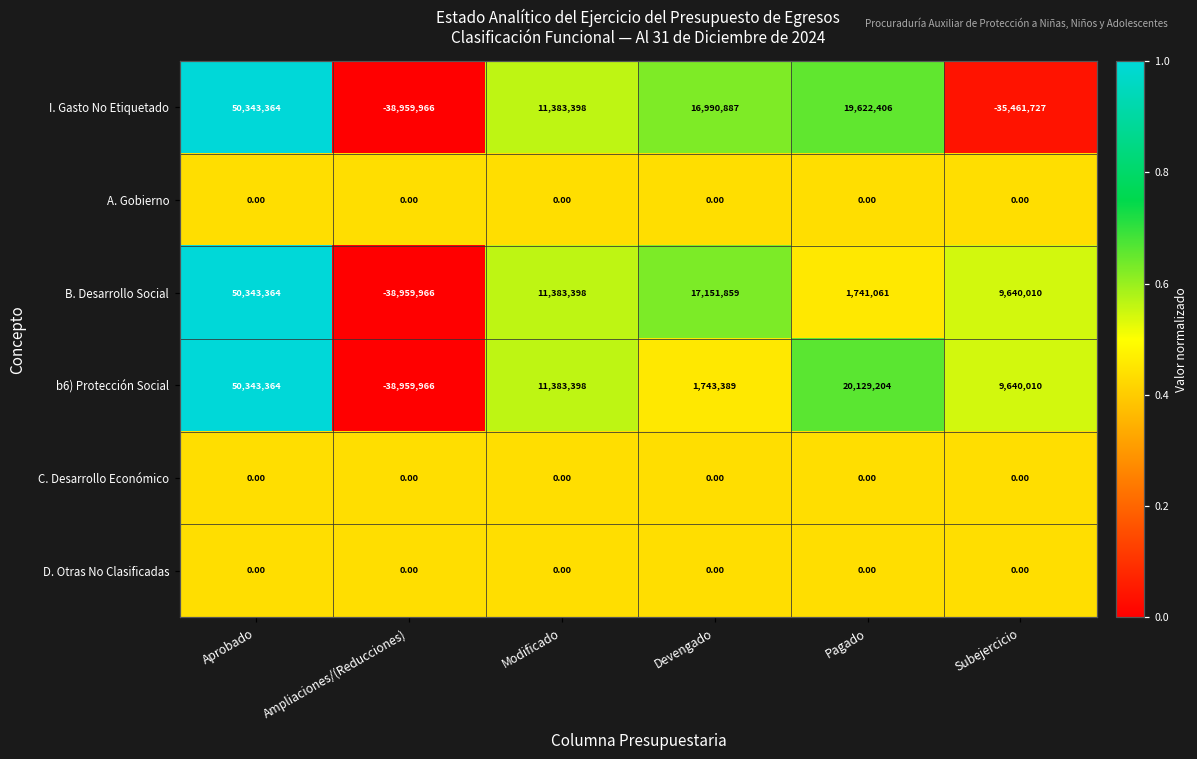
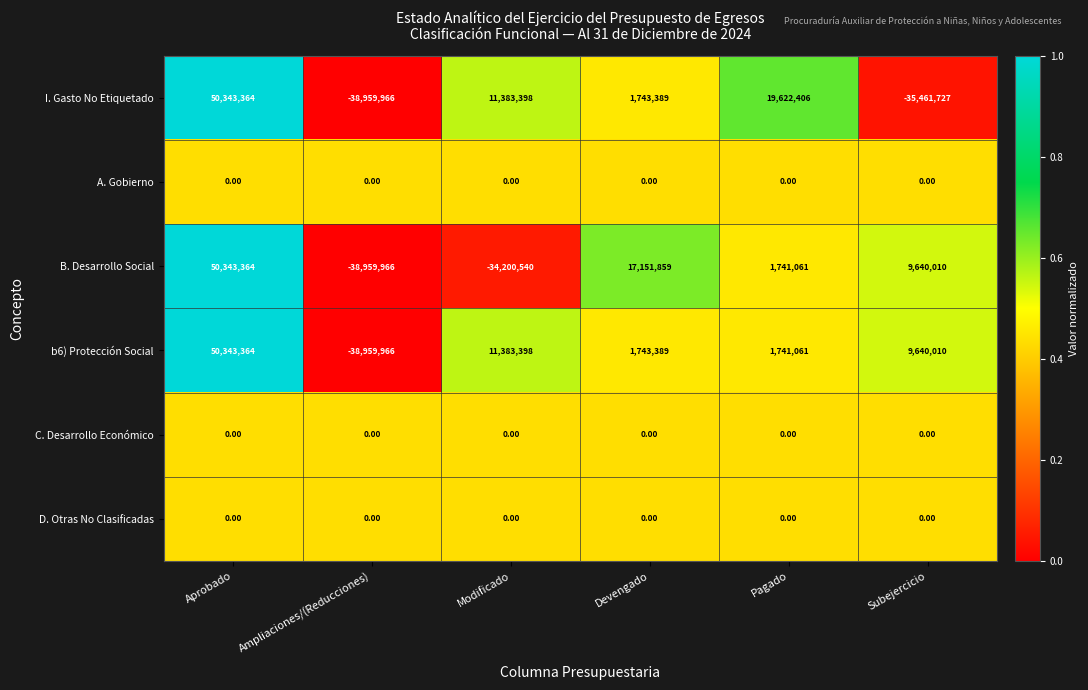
I. Gasto No Etiquetado, Devengado: 16,990,887 -> 1,743,389
B. Desarrollo Social, Modificado: 11,383,398 -> -34,200,540
b6) Protección Social, Pagado: 20,129,204 -> 1,741,061
